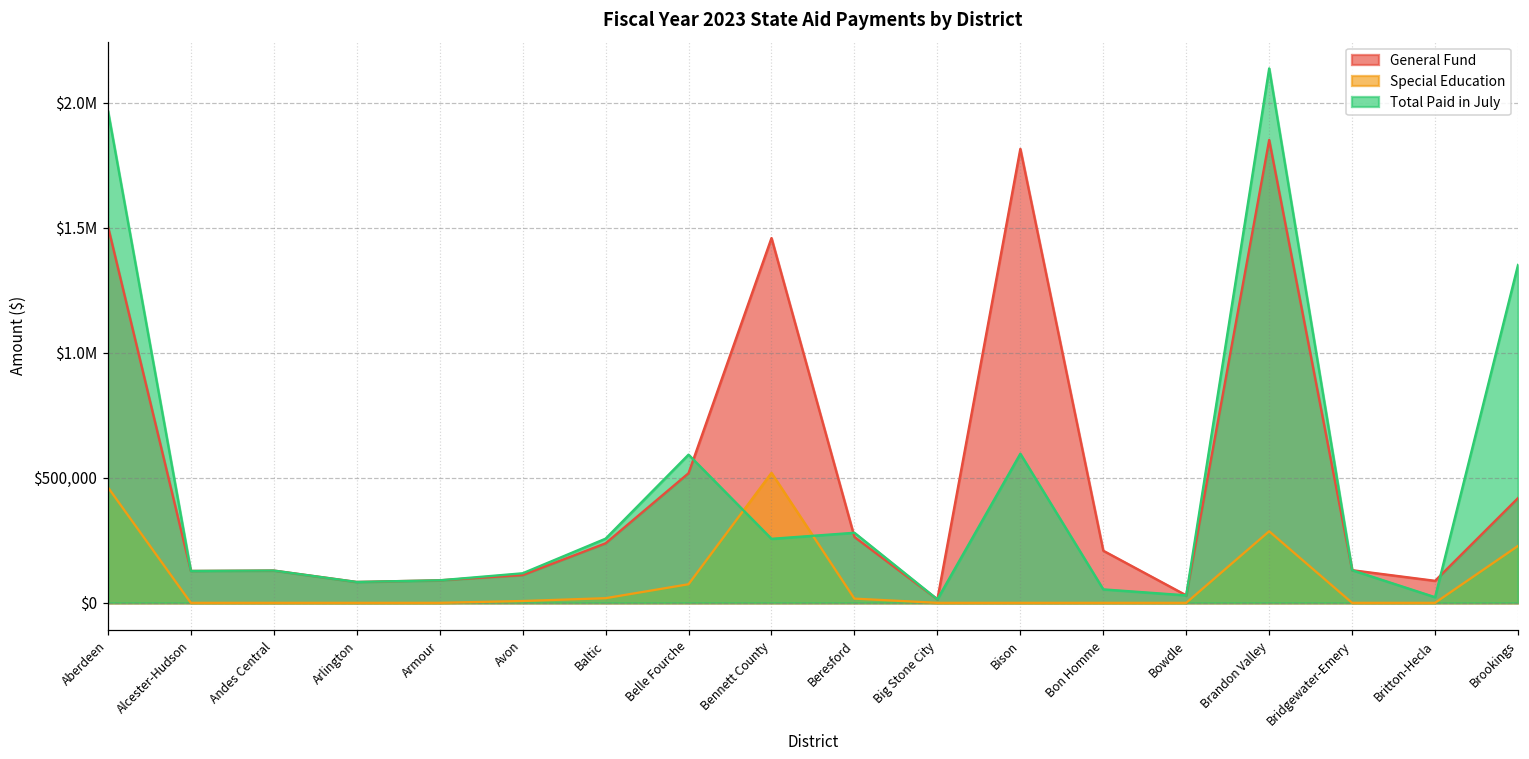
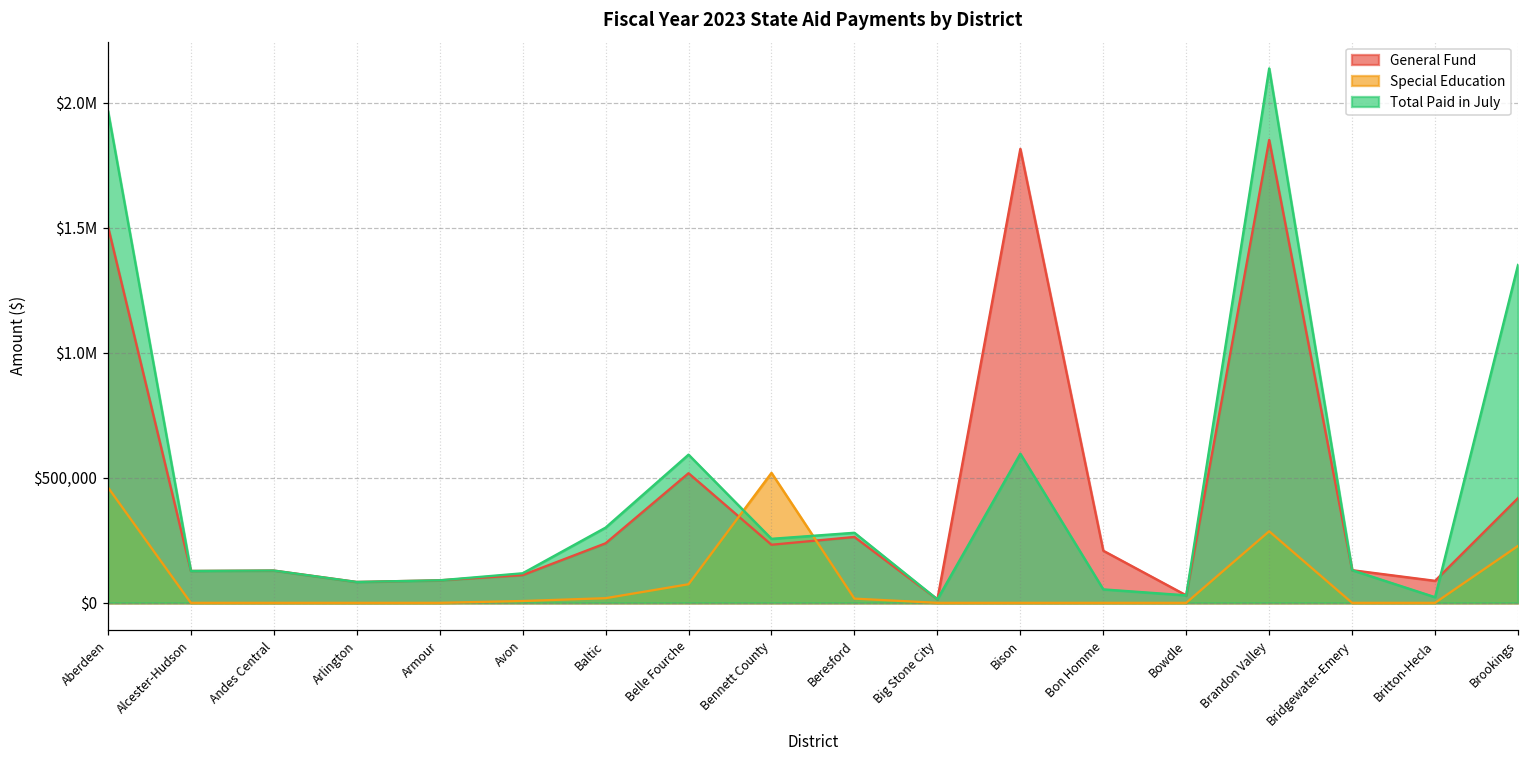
Total Paid in July, Baltic: $260,000 -> $300,000
General Fund, Bennett County: $1,460,000 -> $230,000
